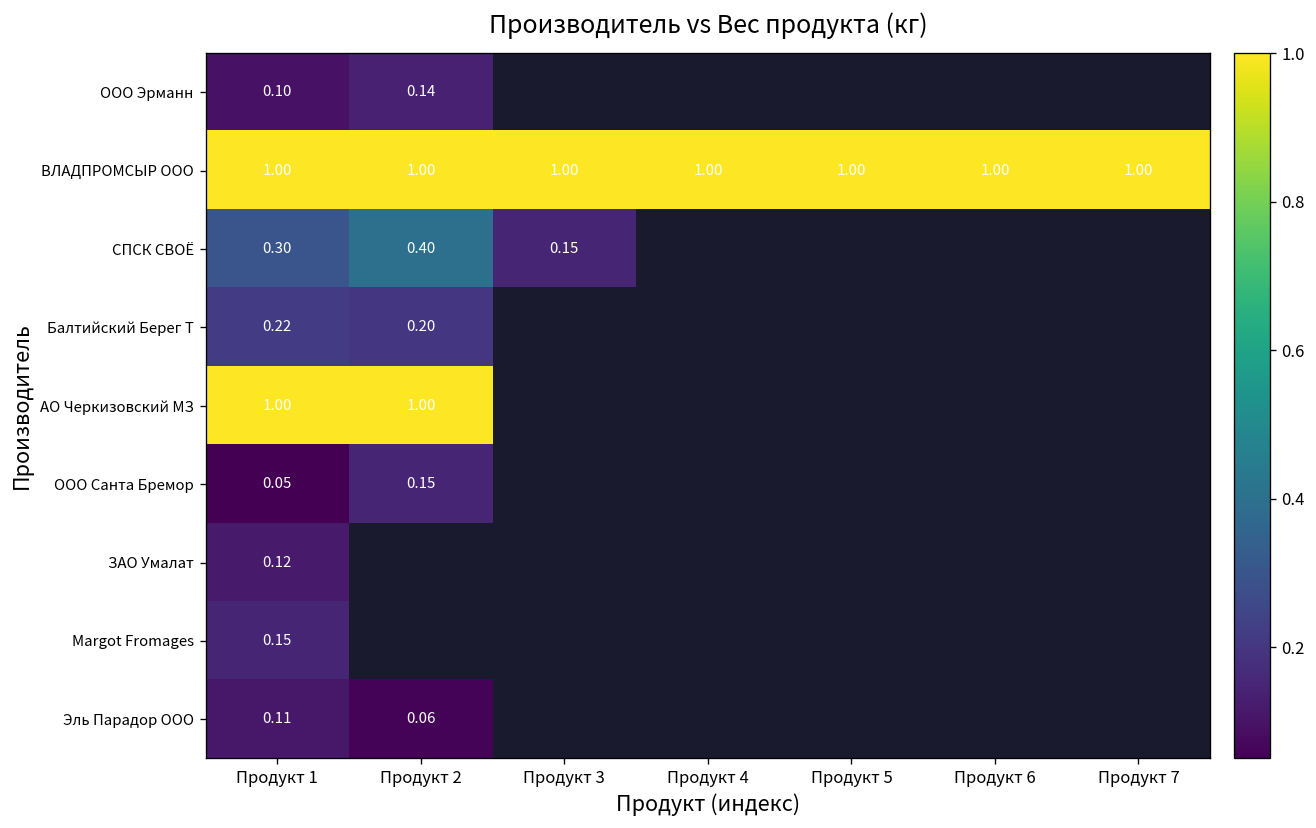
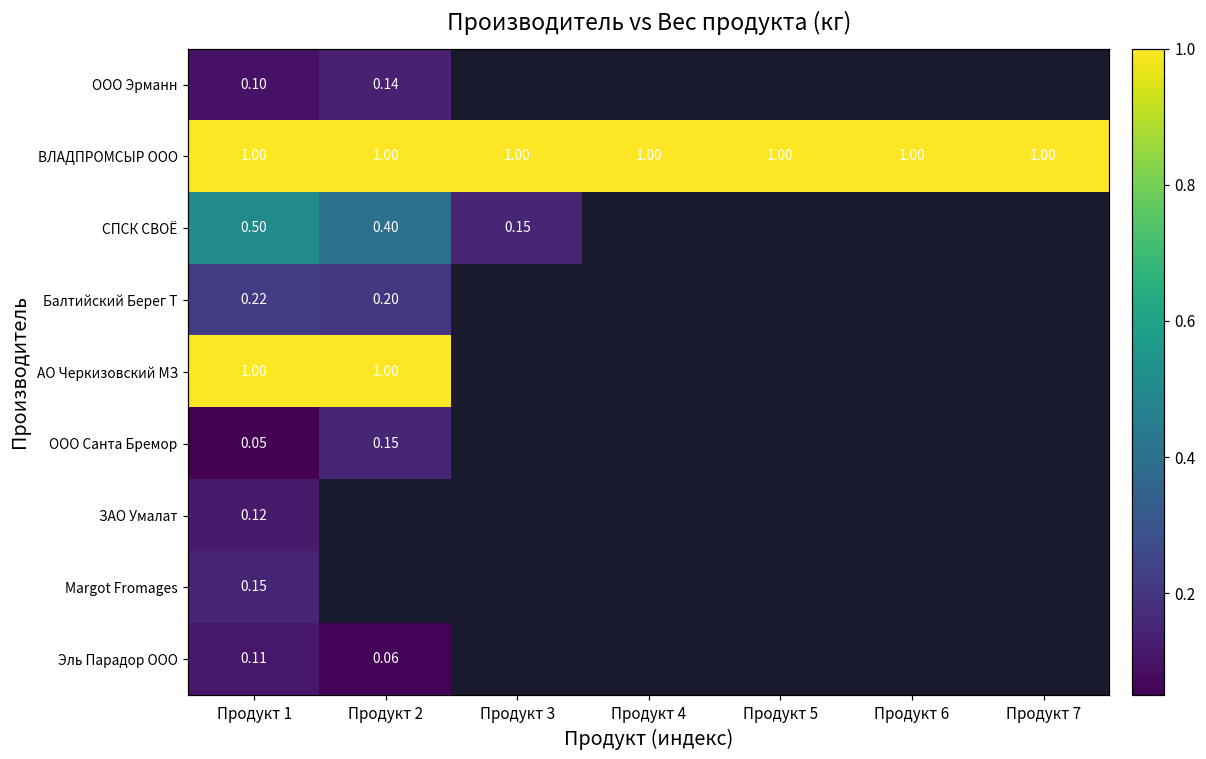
СПСК СВОЁ, Продукт 1: 0.30 -> 0.50
